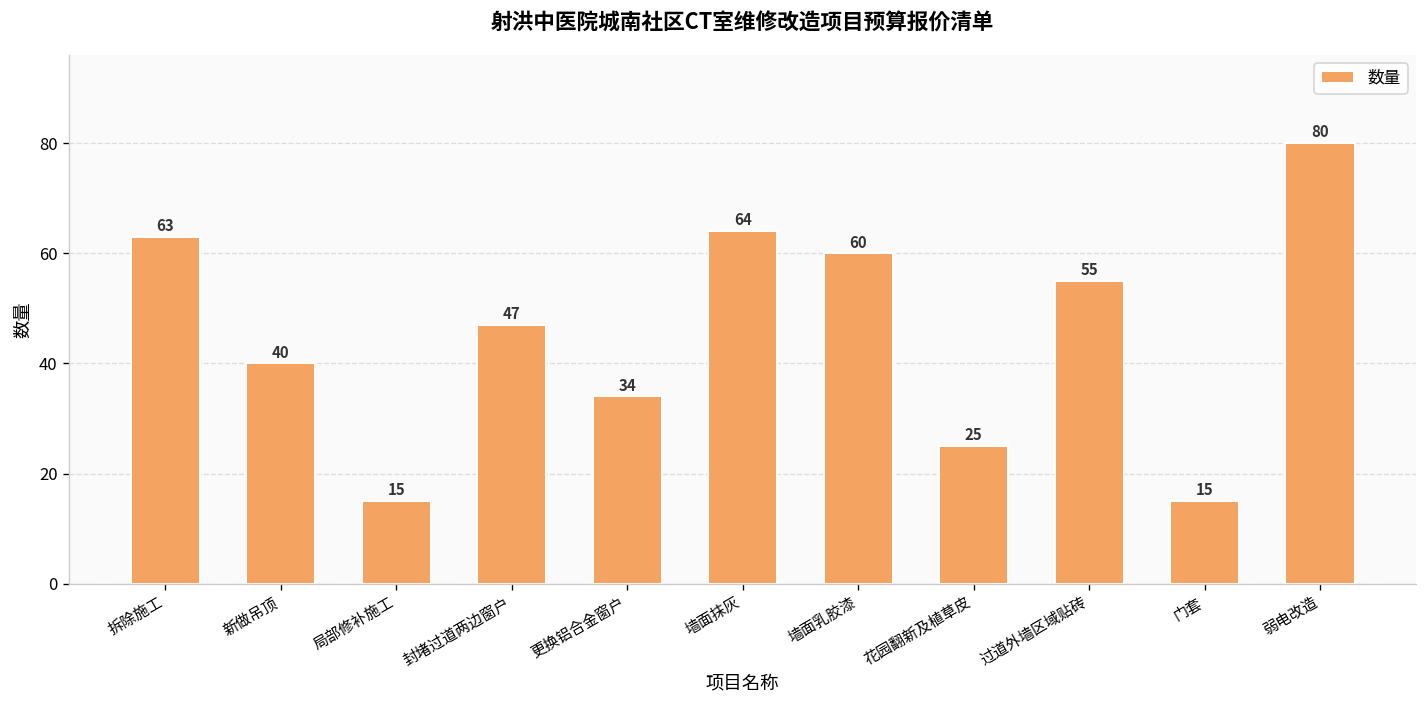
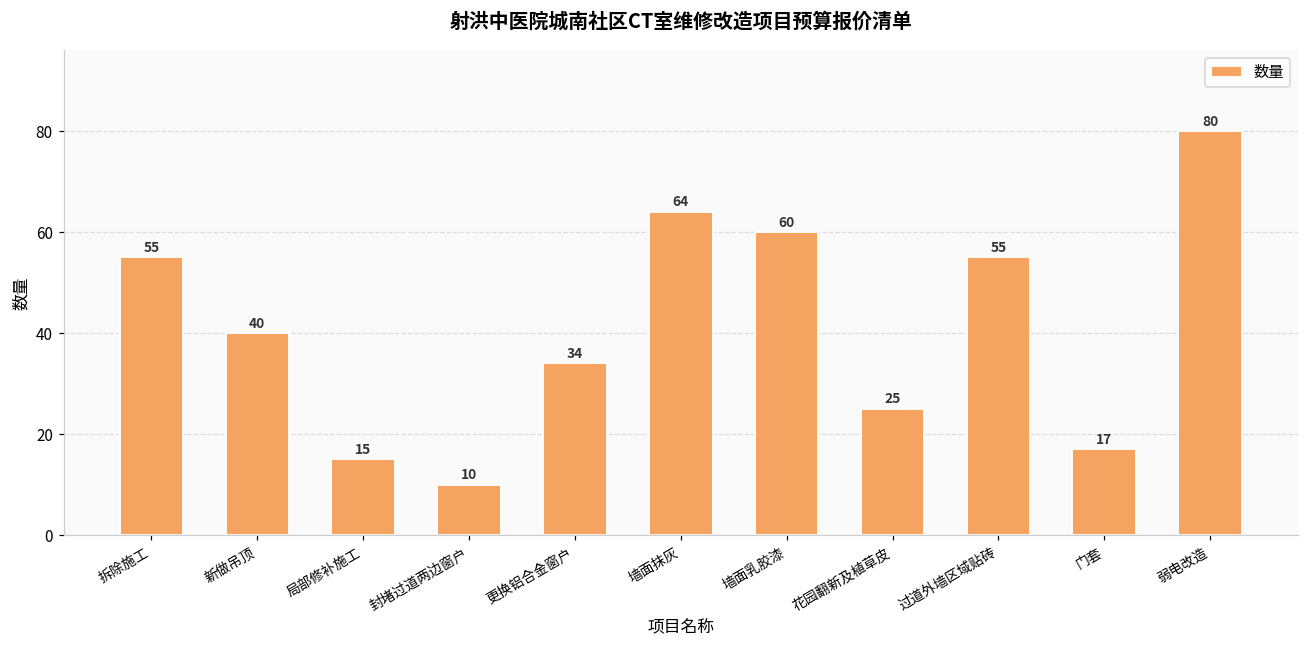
拆除施工: 63 -> 55
封堵过道两边窗户: 47 -> 10
门套: 15 -> 17
